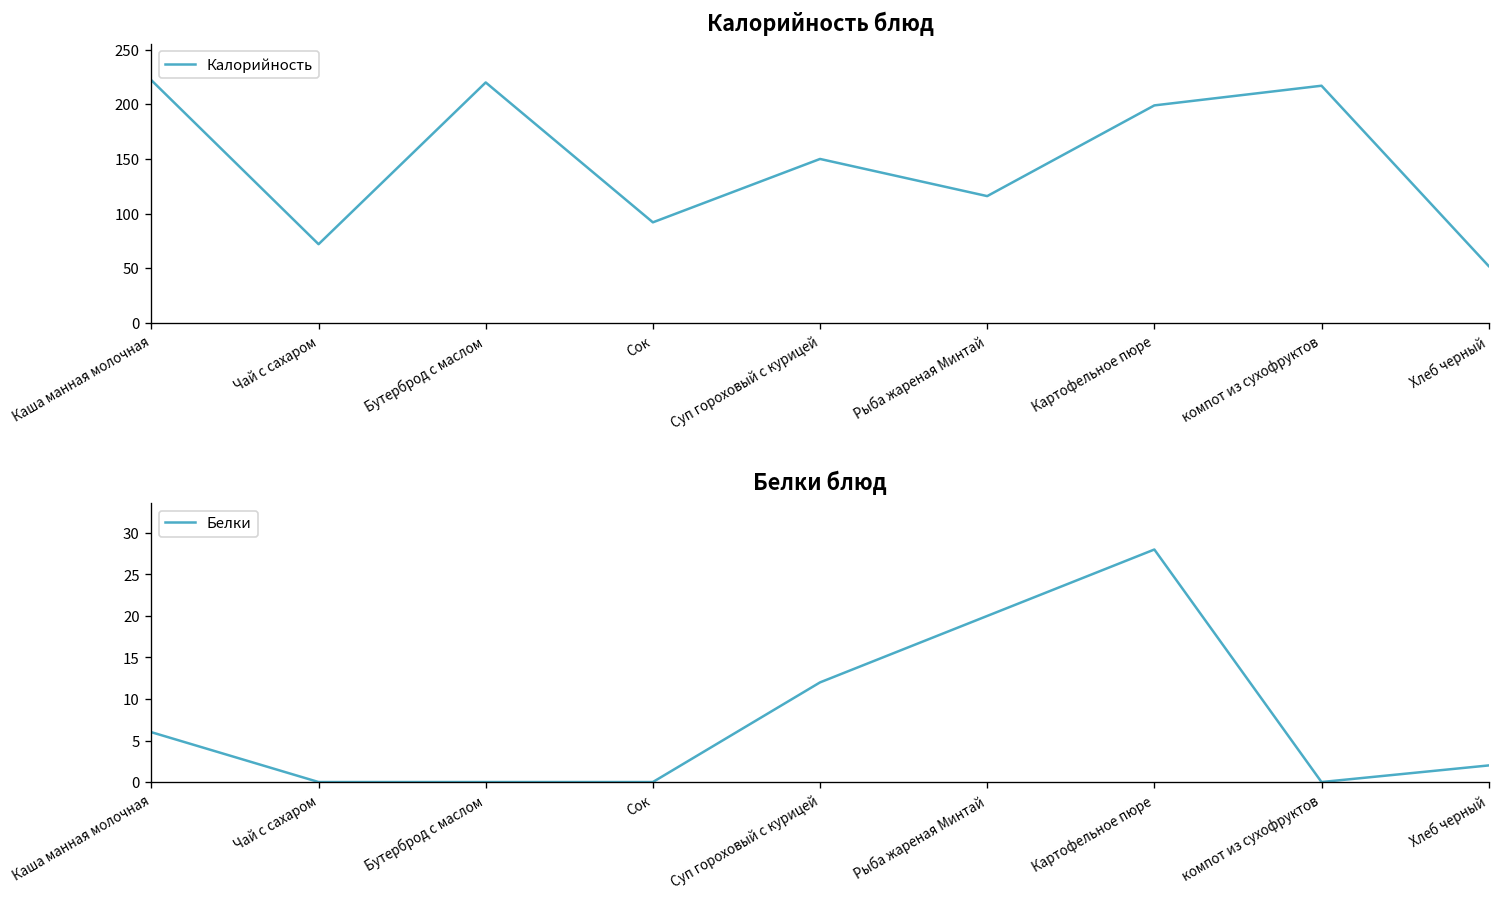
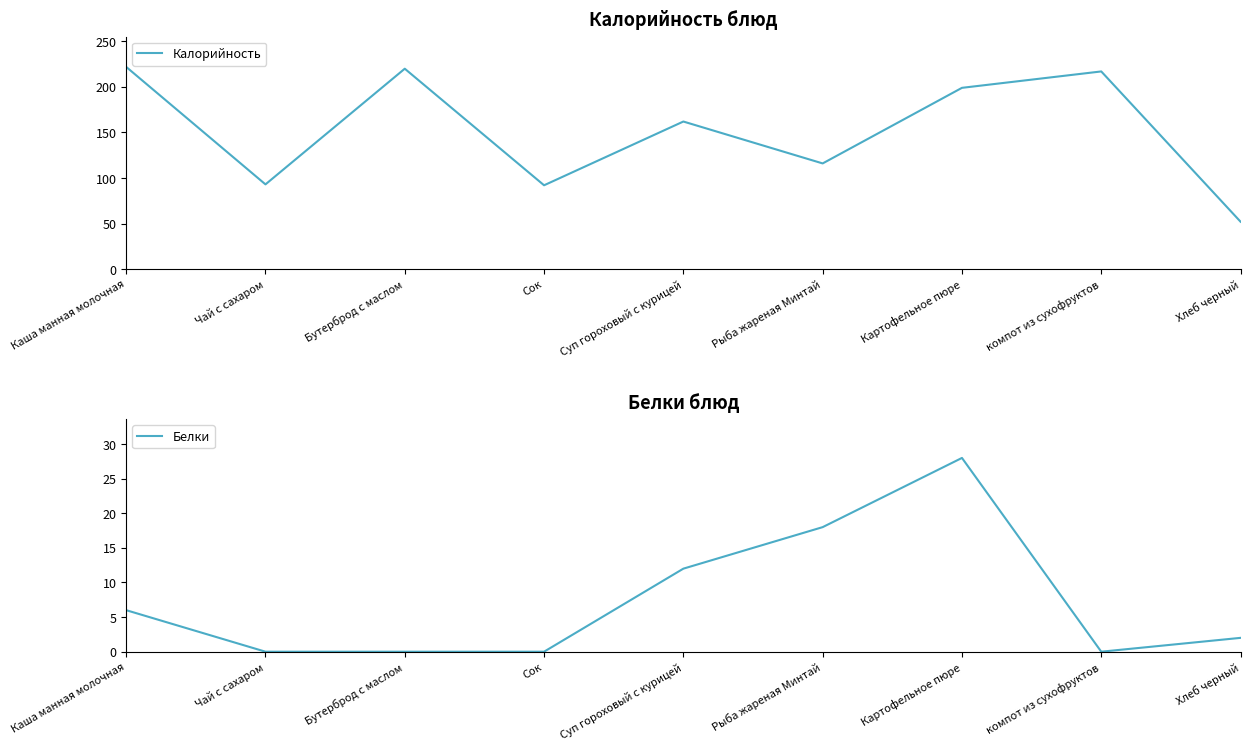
Калорийность блюд, Чай с сахаром: 70 -> 90
Калорийность блюд, Суп гороховый с курицей: 150 -> 160
Белки блюд, Рыба жареная Минтай: 20 -> 18
